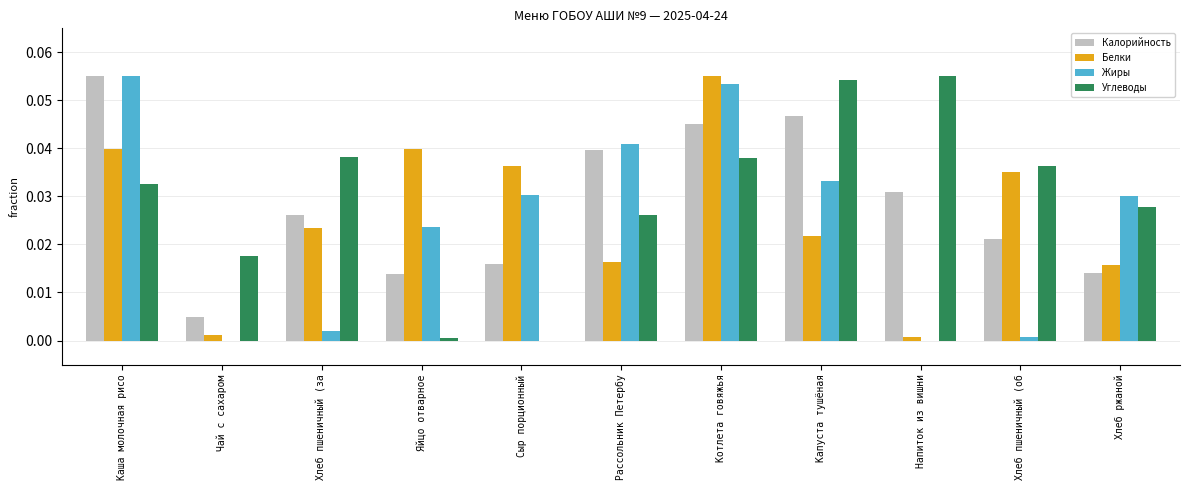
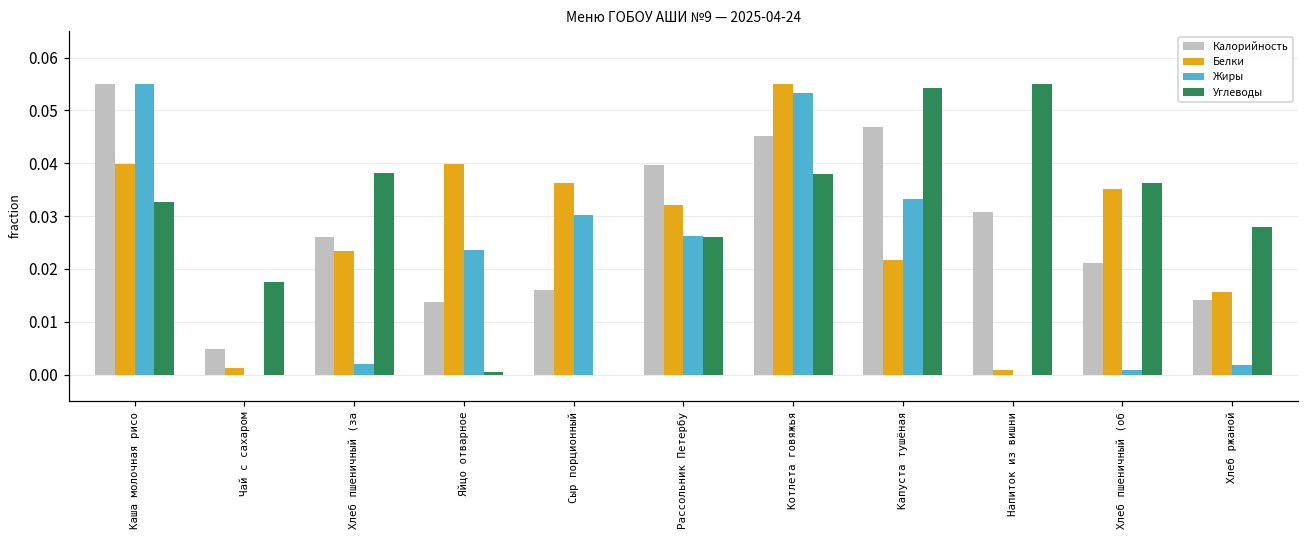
Белки, Рассольник Петербу: 0.016 -> 0.032
Жиры, Рассольник Петербу: 0.041 -> 0.026
Жиры, Хлеб ржаной: 0.030 -> 0.002
